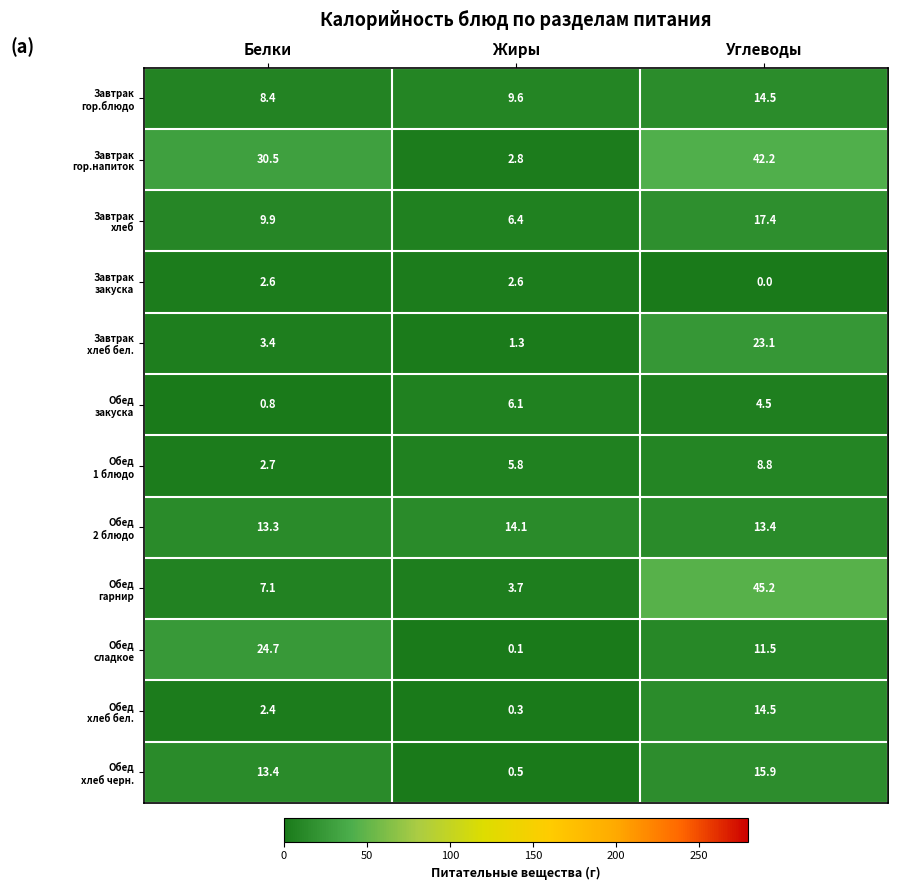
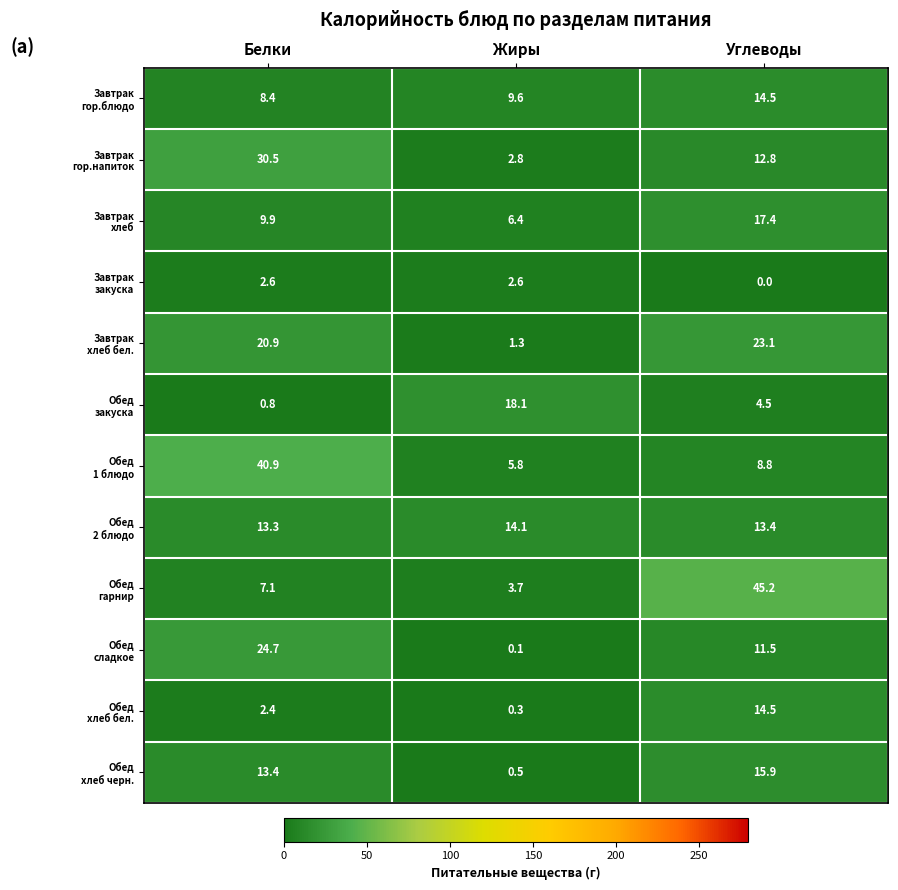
Завтрак гор.напиток, Углеводы: 42.2 -> 12.8
Завтрак хлеб бел., Белки: 3.4 -> 20.9
Обед закуска, Жиры: 6.1 -> 18.1
Обед 1 блюдо, Белки: 2.7 -> 40.9
